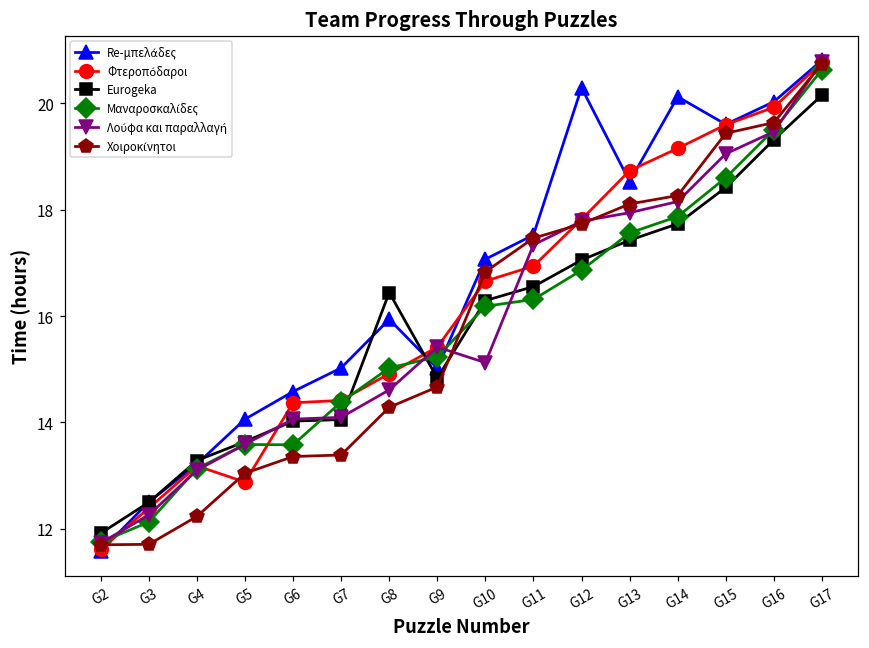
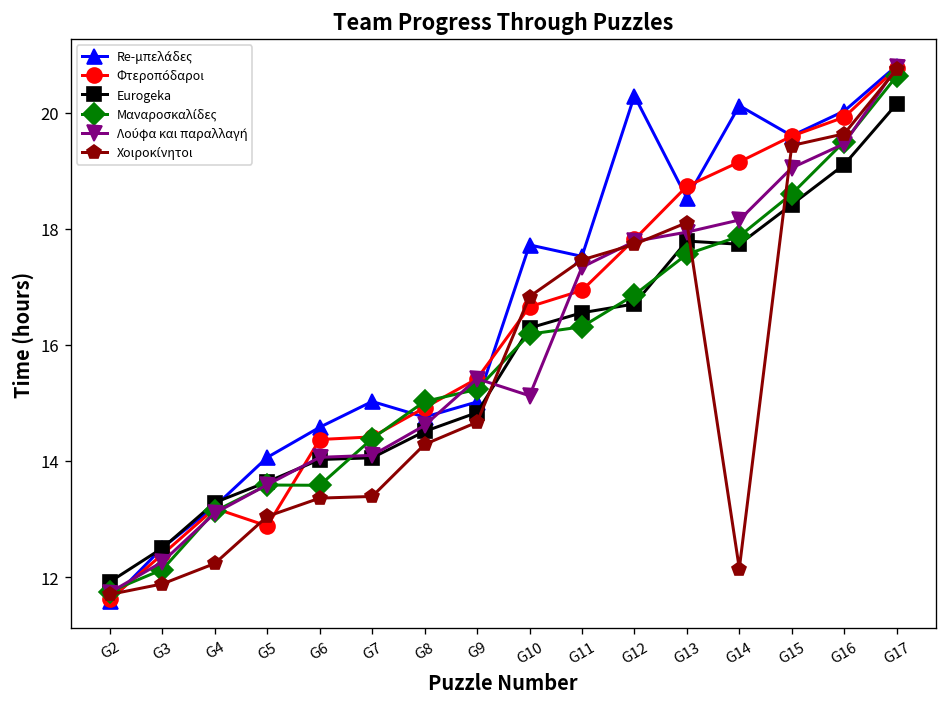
Χοιροκίνητοι, G3: 11.7 -> 11.9
Re-μπελάδες, G8: 15.9 -> 14.8
Eurogeka, G8: 16.4 -> 14.5
Re-μπελάδες, G10: 17.1 -> 17.7
Eurogeka, G12: 17.1 -> 16.7
Eurogeka, G13: 17.4 -> 17.8
Χοιροκίνητοι, G14: 18.3 -> 12.1
Eurogeka, G16: 19.3 -> 19.1
